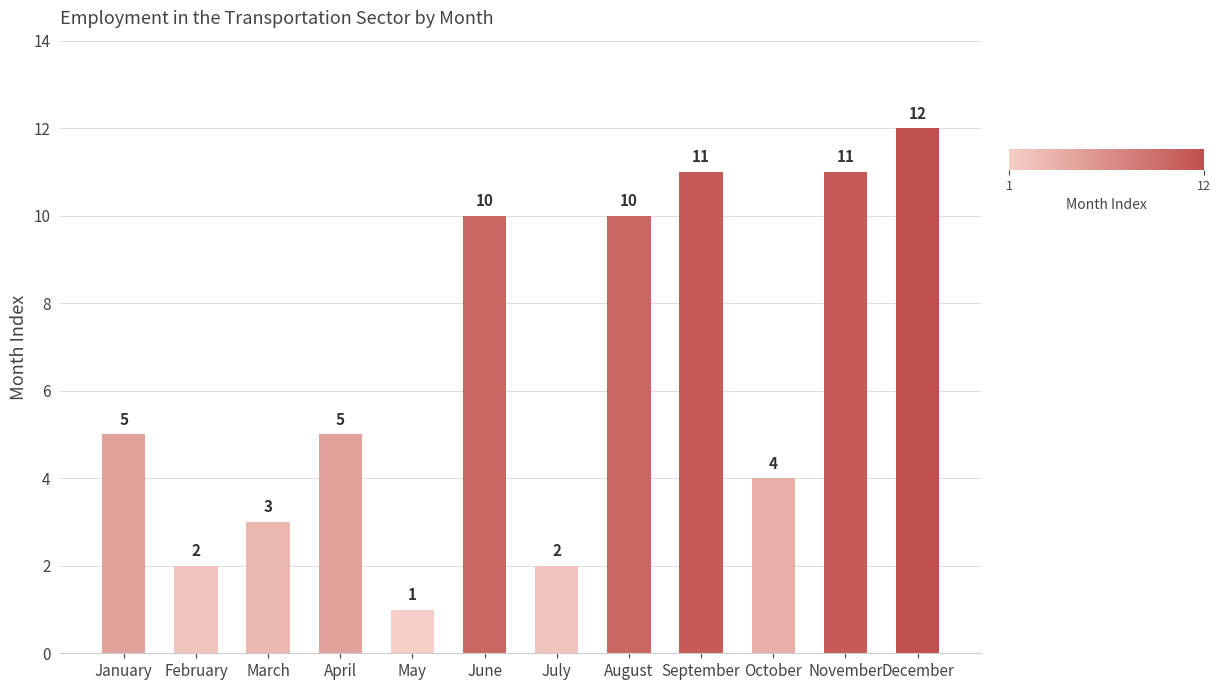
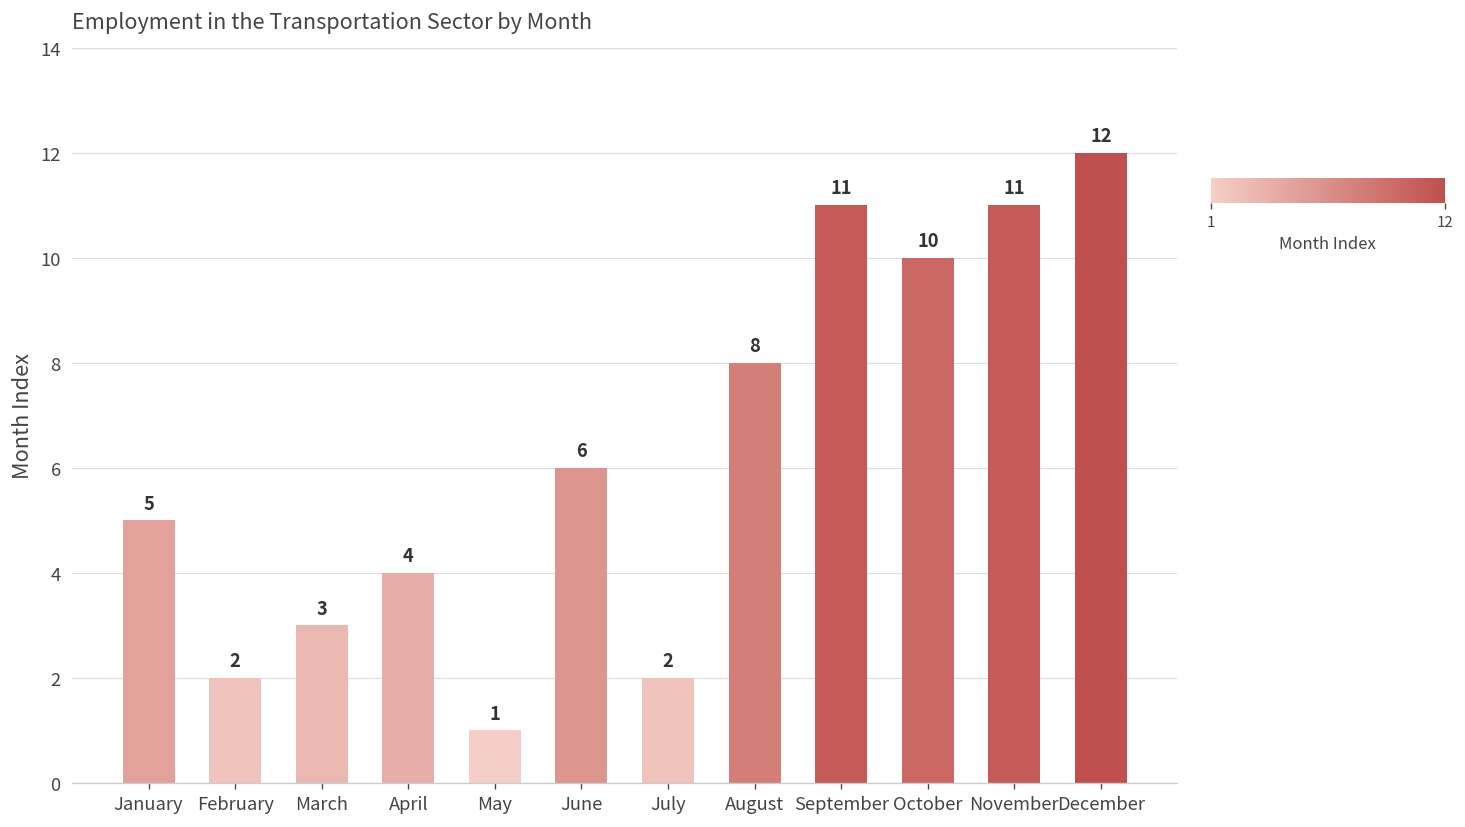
April: 5 -> 4
June: 10 -> 6
August: 10 -> 8
October: 4 -> 10
